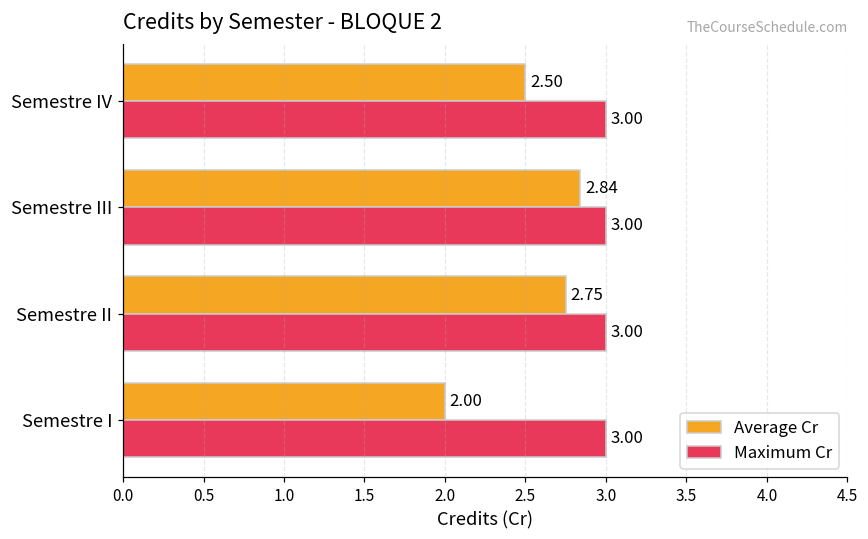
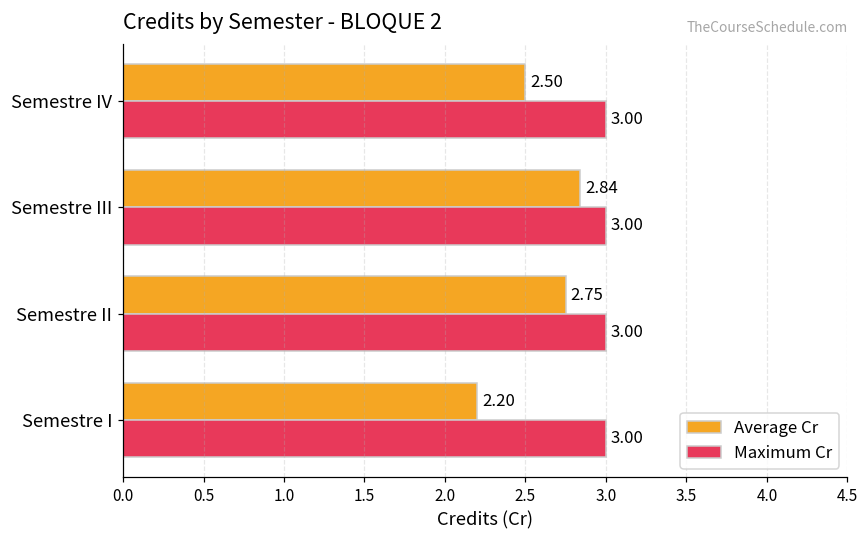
Average Cr, Semestre I: 2.00 -> 2.20
